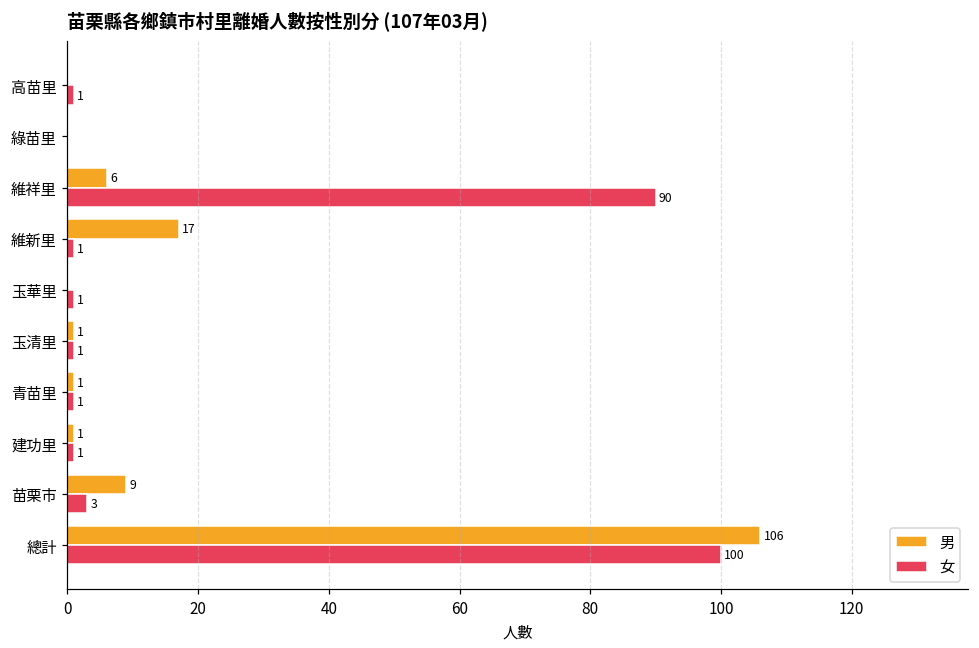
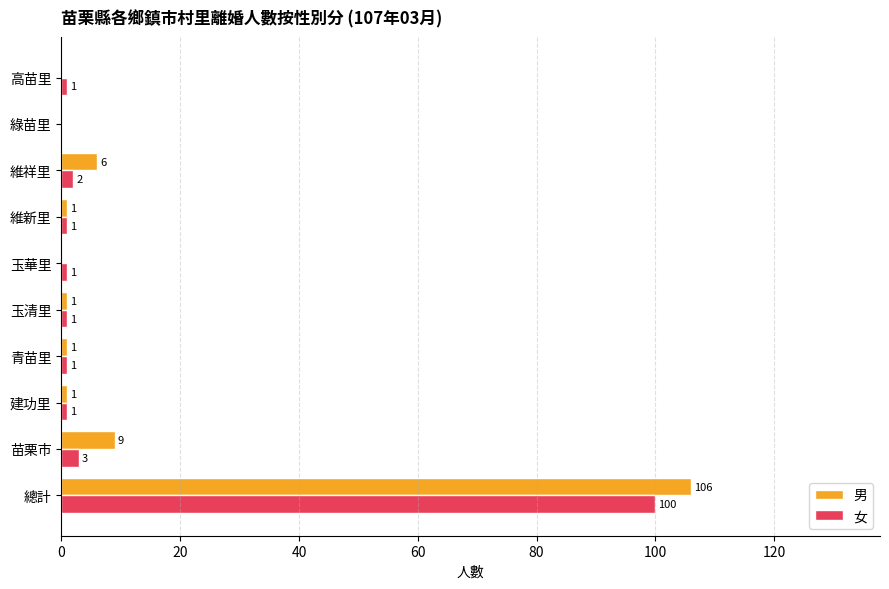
女, 維祥里: 90 -> 2
男, 維新里: 17 -> 1
